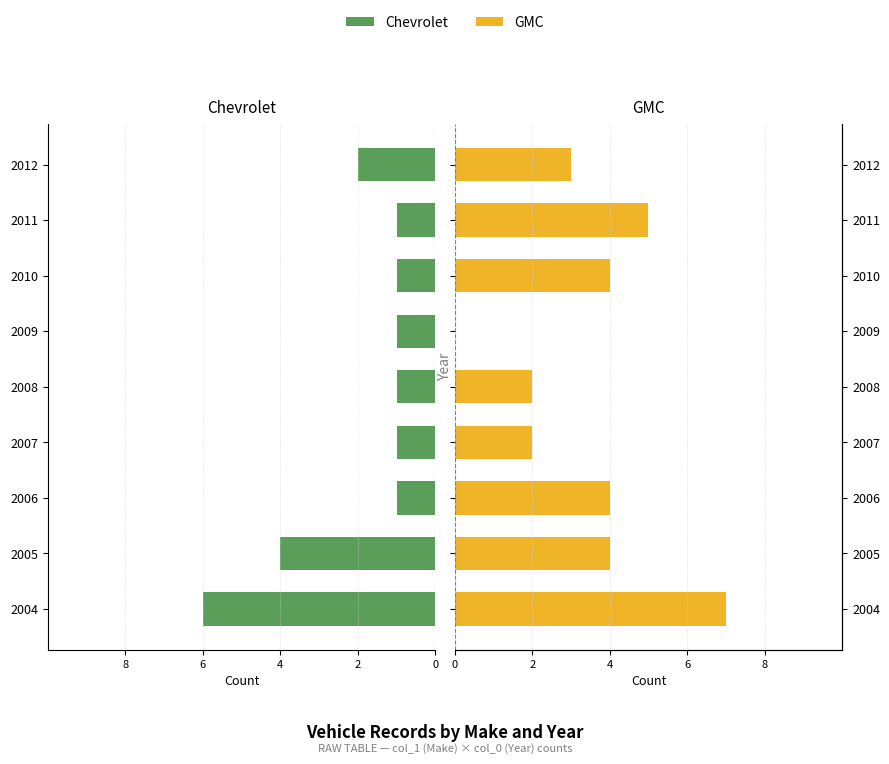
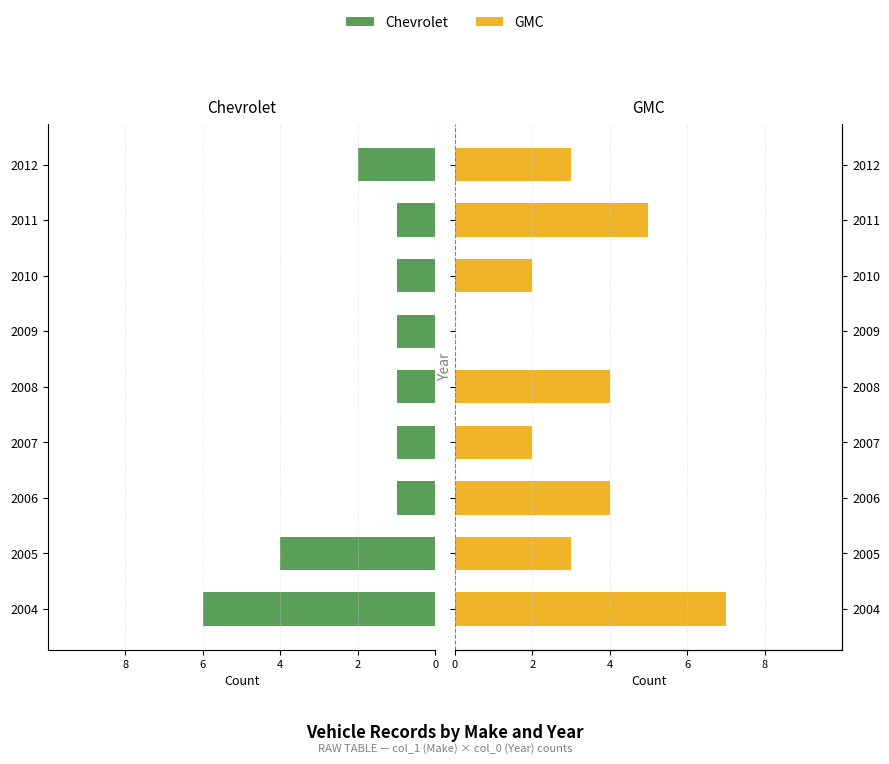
GMC, 2010: 4 -> 2
GMC, 2008: 2 -> 4
GMC, 2005: 4 -> 3
